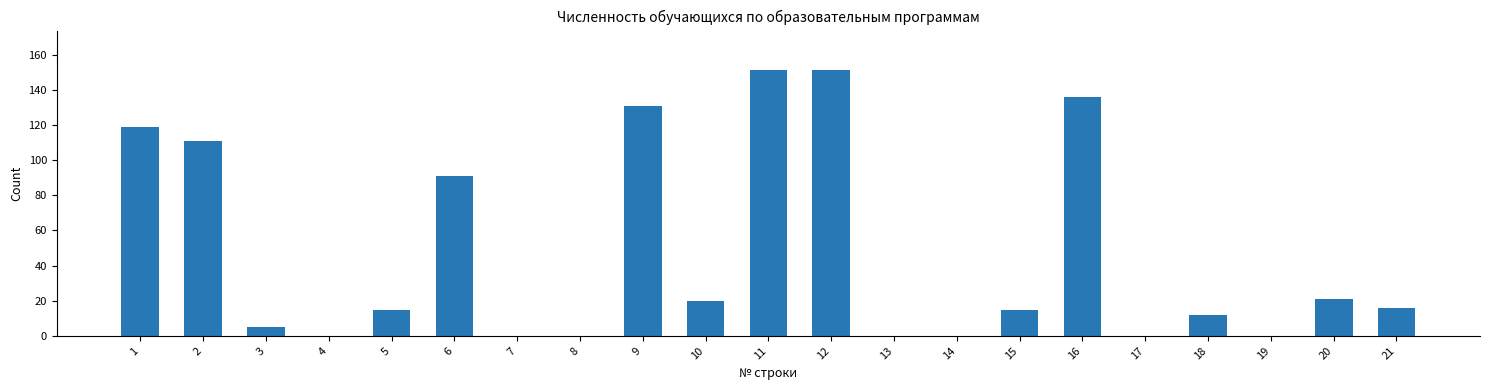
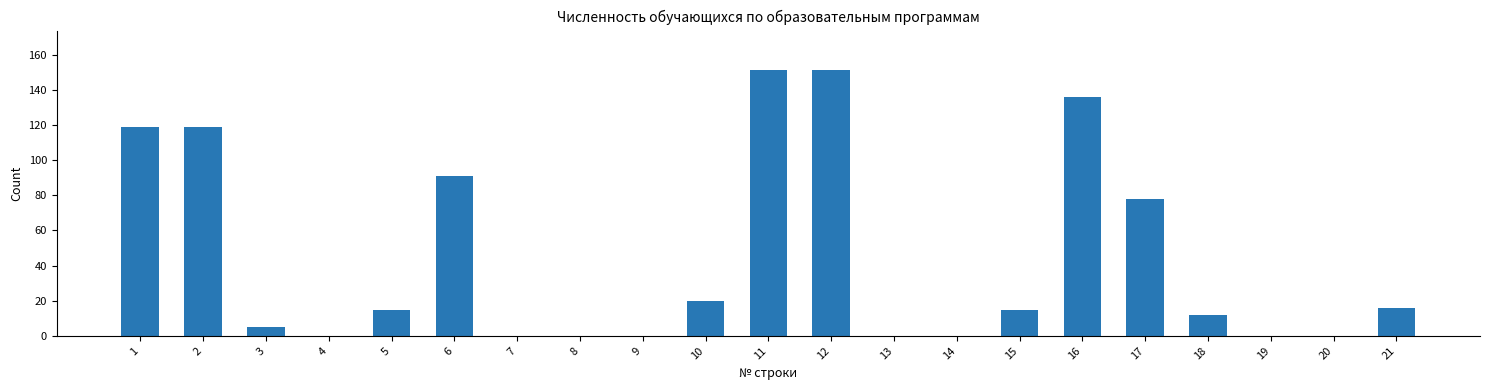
2: 111 -> 119
9: 131 -> 0
17: 0 -> 78
20: 21 -> 0
